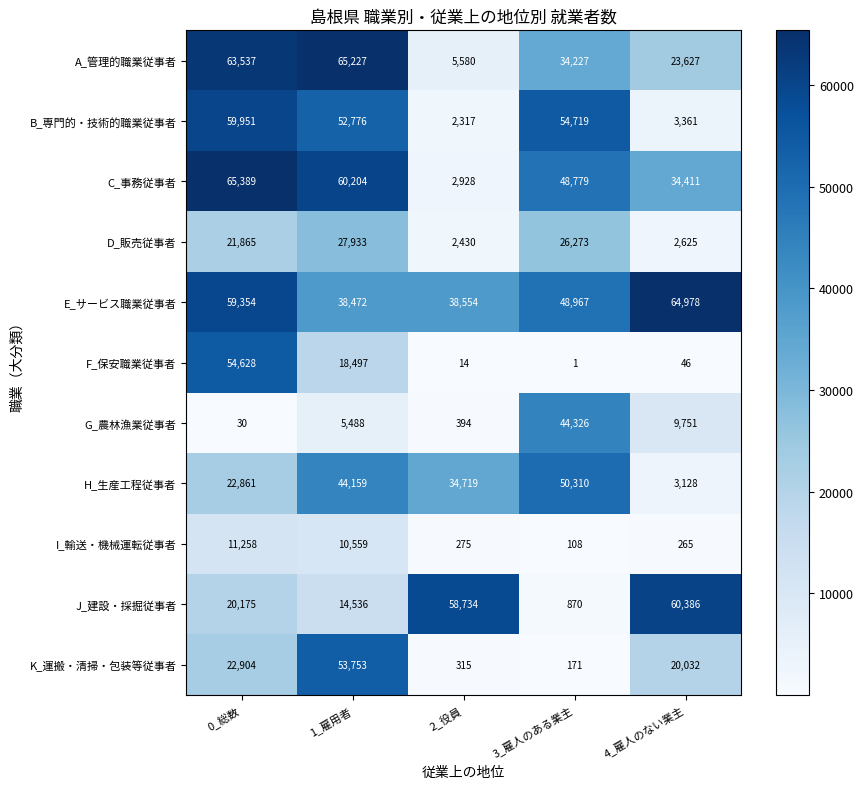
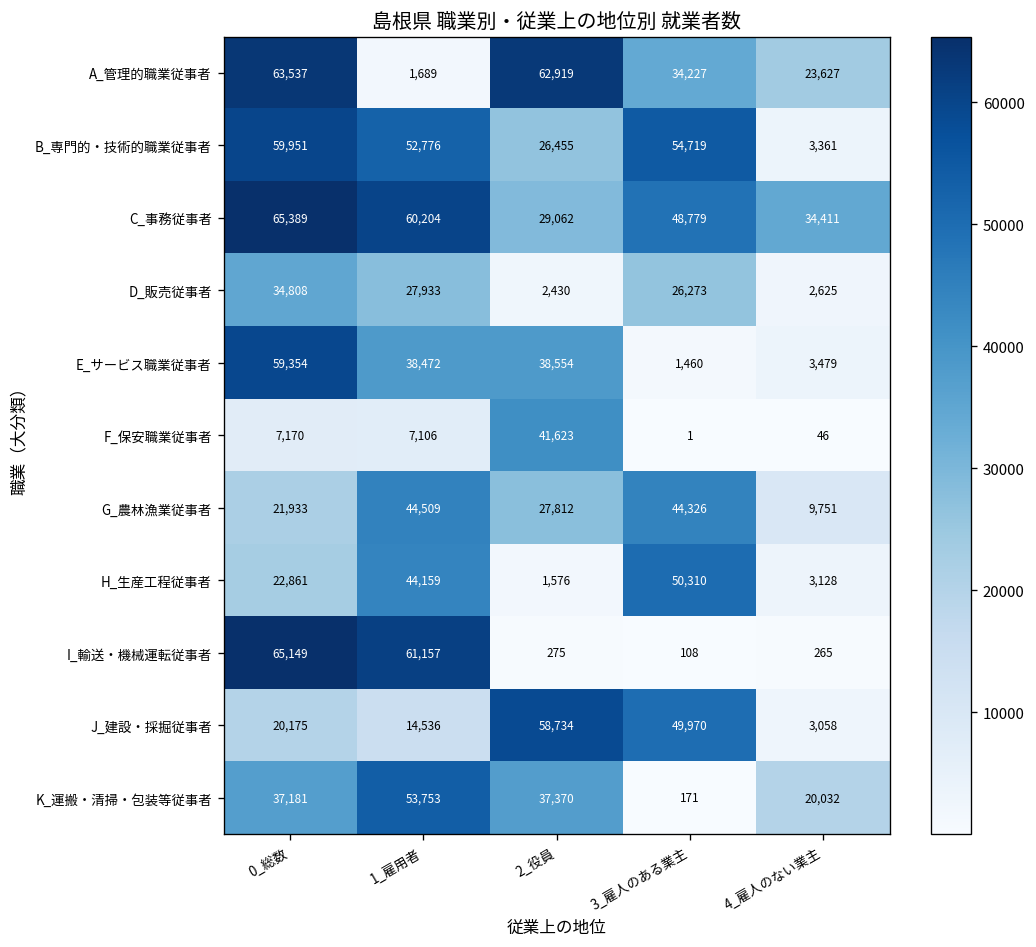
A_管理的職業従事者, 1_雇用者: 65,227 -> 1,689
A_管理的職業従事者, 2_役員: 5,580 -> 62,919
B_専門的・技術的職業従事者, 2_役員: 2,317 -> 26,455
C_事務従事者, 2_役員: 2,928 -> 29,062
D_販売従事者, 0_総数: 21,865 -> 34,808
E_サービス職業従事者, 3_雇人のある業主: 48,967 -> 1,460
E_サービス職業従事者, 4_雇人のない業主: 64,978 -> 3,479
F_保安職業従事者, 0_総数: 54,628 -> 7,170
F_保安職業従事者, 1_雇用者: 18,497 -> 7,106
F_保安職業従事者, 2_役員: 14 -> 41,623
G_農林漁業従事者, 0_総数: 30 -> 21,933
G_農林漁業従事者, 1_雇用者: 5,488 -> 44,509
G_農林漁業従事者, 2_役員: 394 -> 27,812
H_生産工程従事者, 2_役員: 34,719 -> 1,576
I_輸送・機械運転従事者, 0_総数: 11,258 -> 65,149
I_輸送・機械運転従事者, 1_雇用者: 10,559 -> 61,157
J_建設・採掘従事者, 3_雇人のある業主: 870 -> 49,970
J_建設・採掘従事者, 4_雇人のない業主: 60,386 -> 3,058
K_運搬・清掃・包装等従事者, 0_総数: 22,904 -> 37,181
K_運搬・清掃・包装等従事者, 2_役員: 315 -> 37,370
